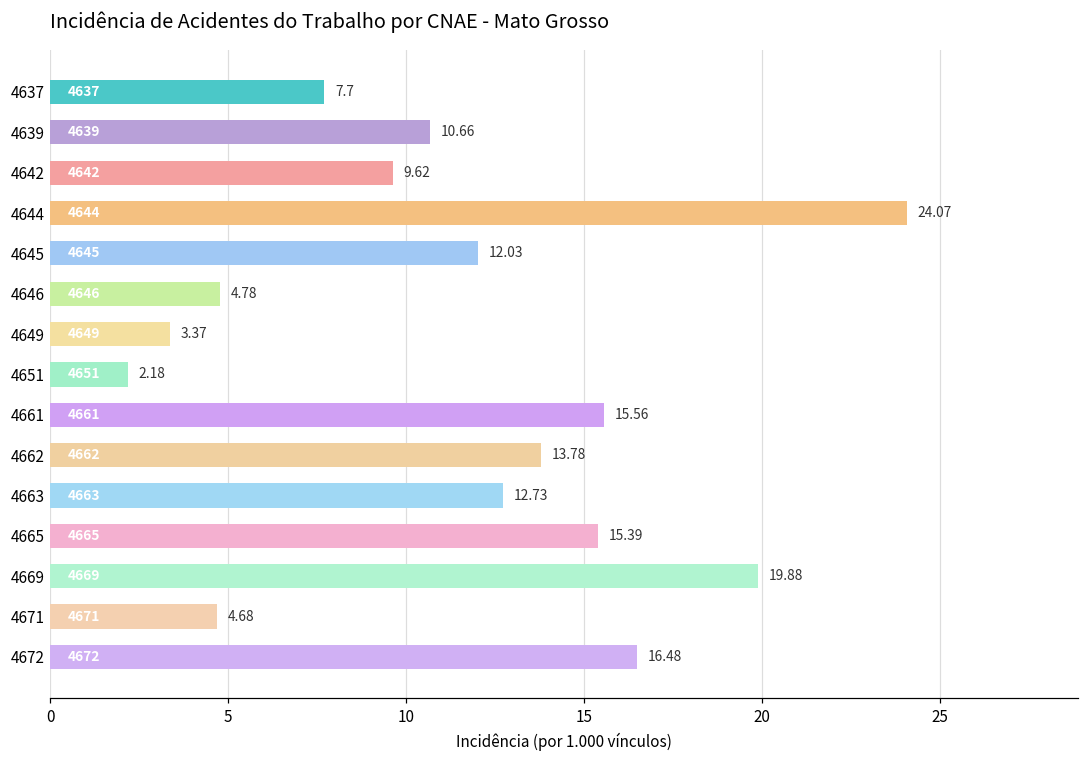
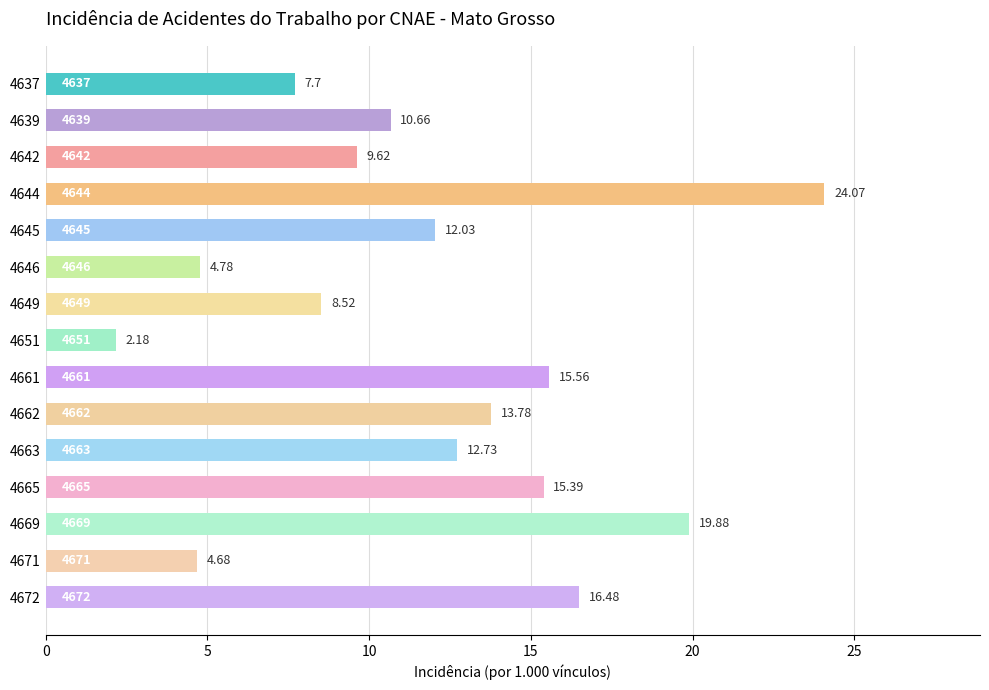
4649: 3.37 -> 8.52
